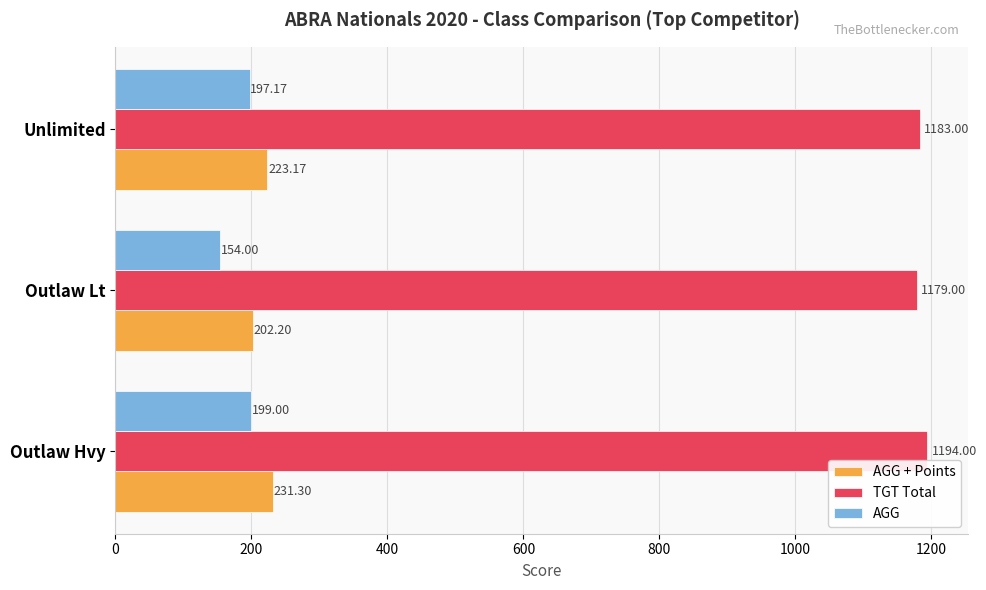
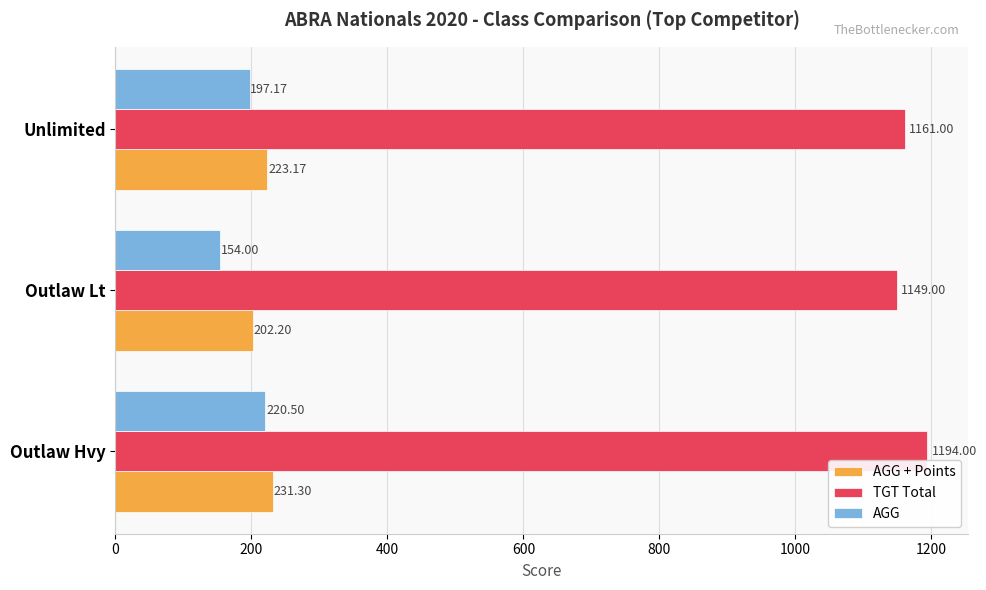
TGT Total, Unlimited: 1183.00 -> 1161.00
TGT Total, Outlaw Lt: 1179.00 -> 1149.00
AGG, Outlaw Hvy: 199.00 -> 220.50
